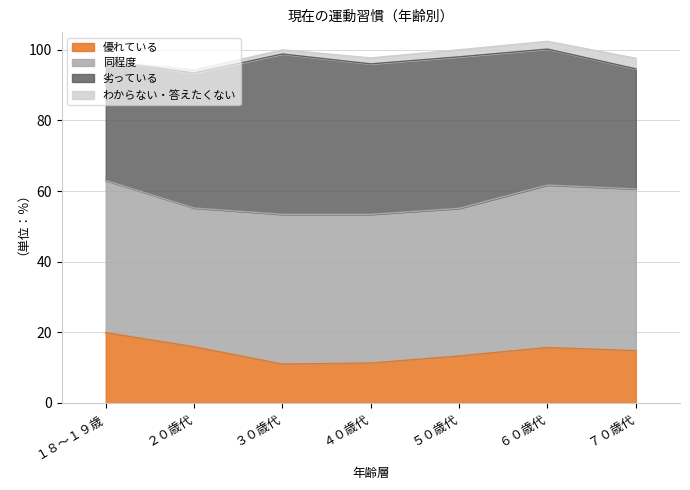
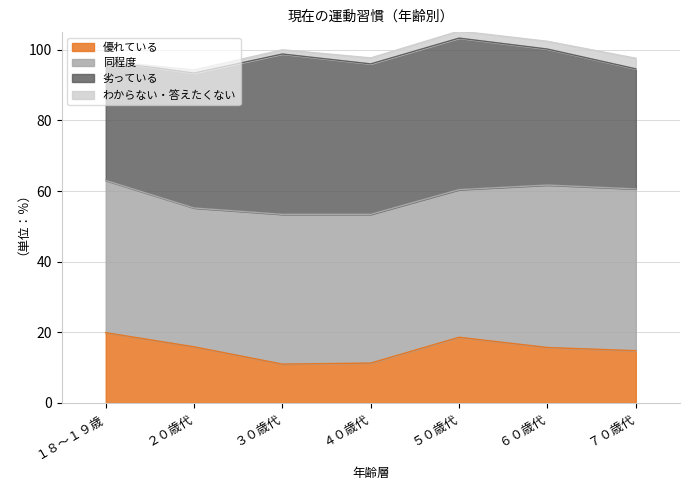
優れている, ５０歳代: 13 -> 19
